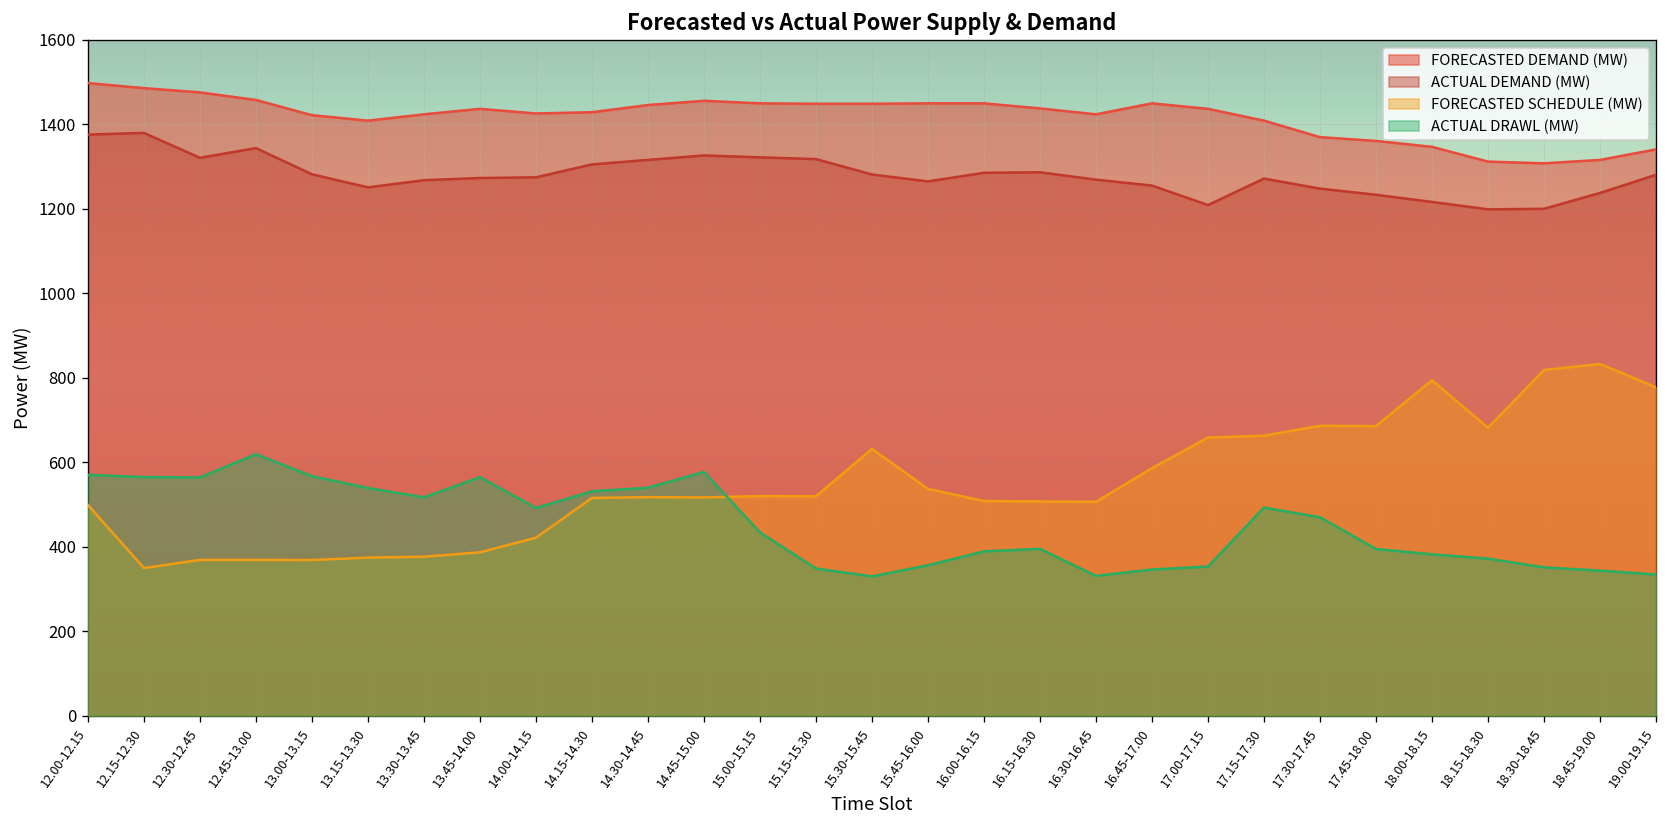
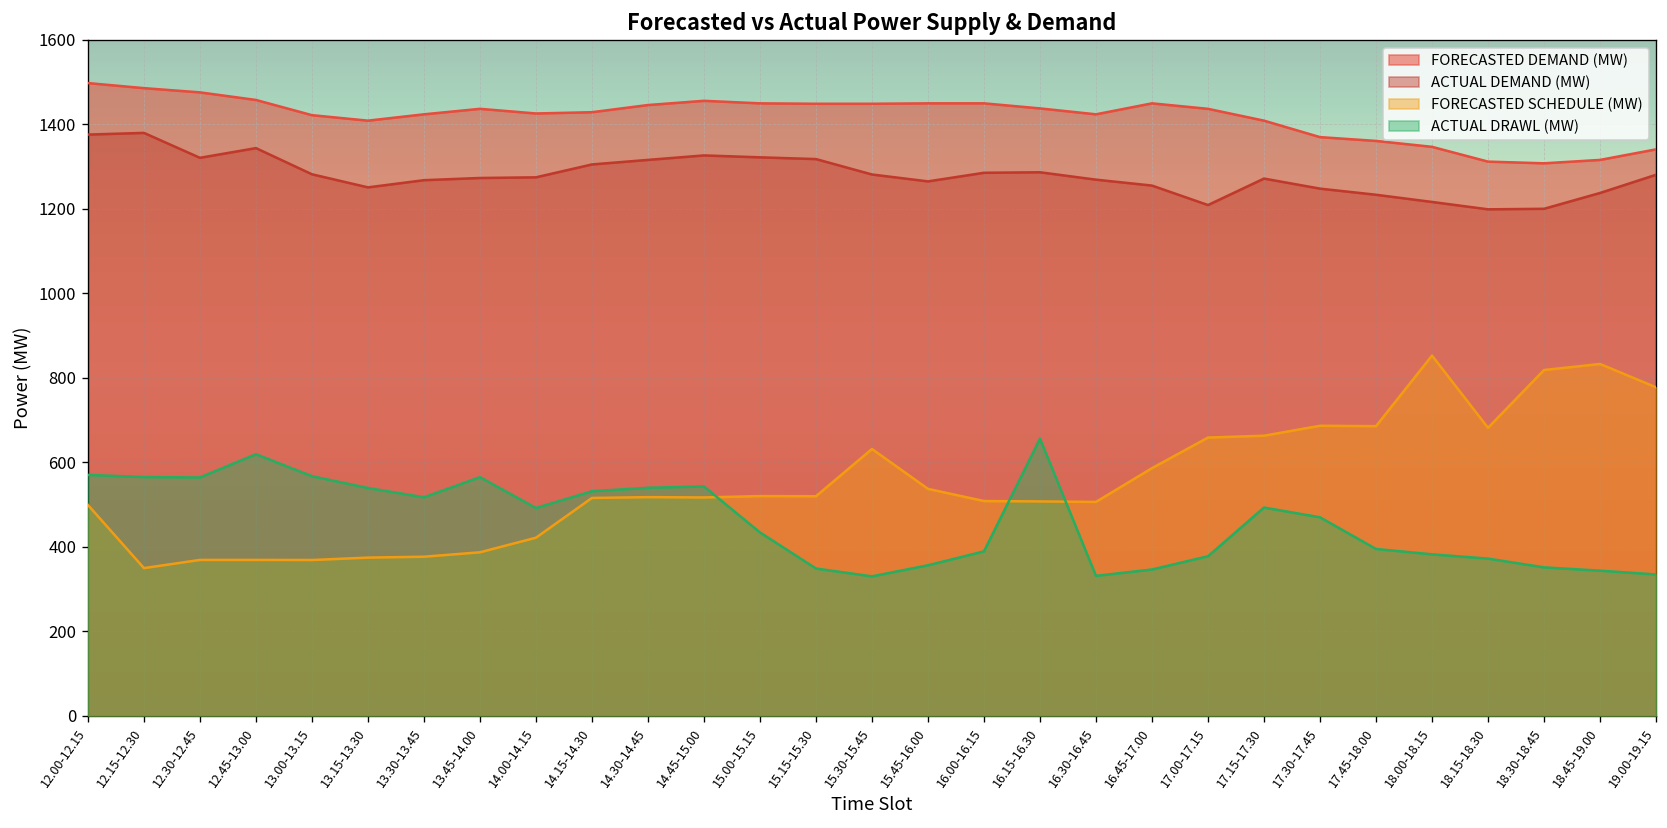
ACTUAL DRAWL (MW), 14.45-15.00: 580 -> 540
ACTUAL DRAWL (MW), 16.15-16.30: 390 -> 660
ACTUAL DRAWL (MW), 17.00-17.15: 350 -> 380
FORECASTED SCHEDULE (MW), 18.00-18.15: 790 -> 850
